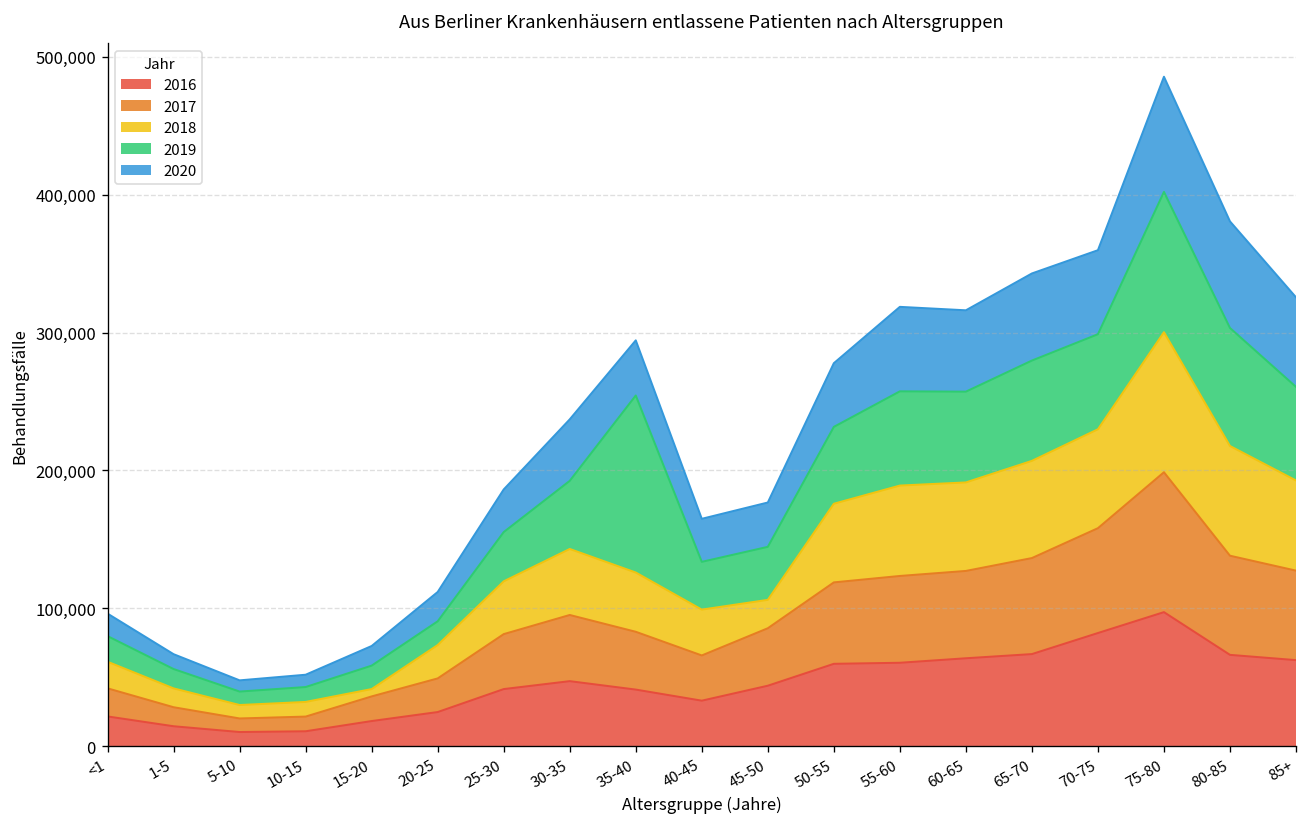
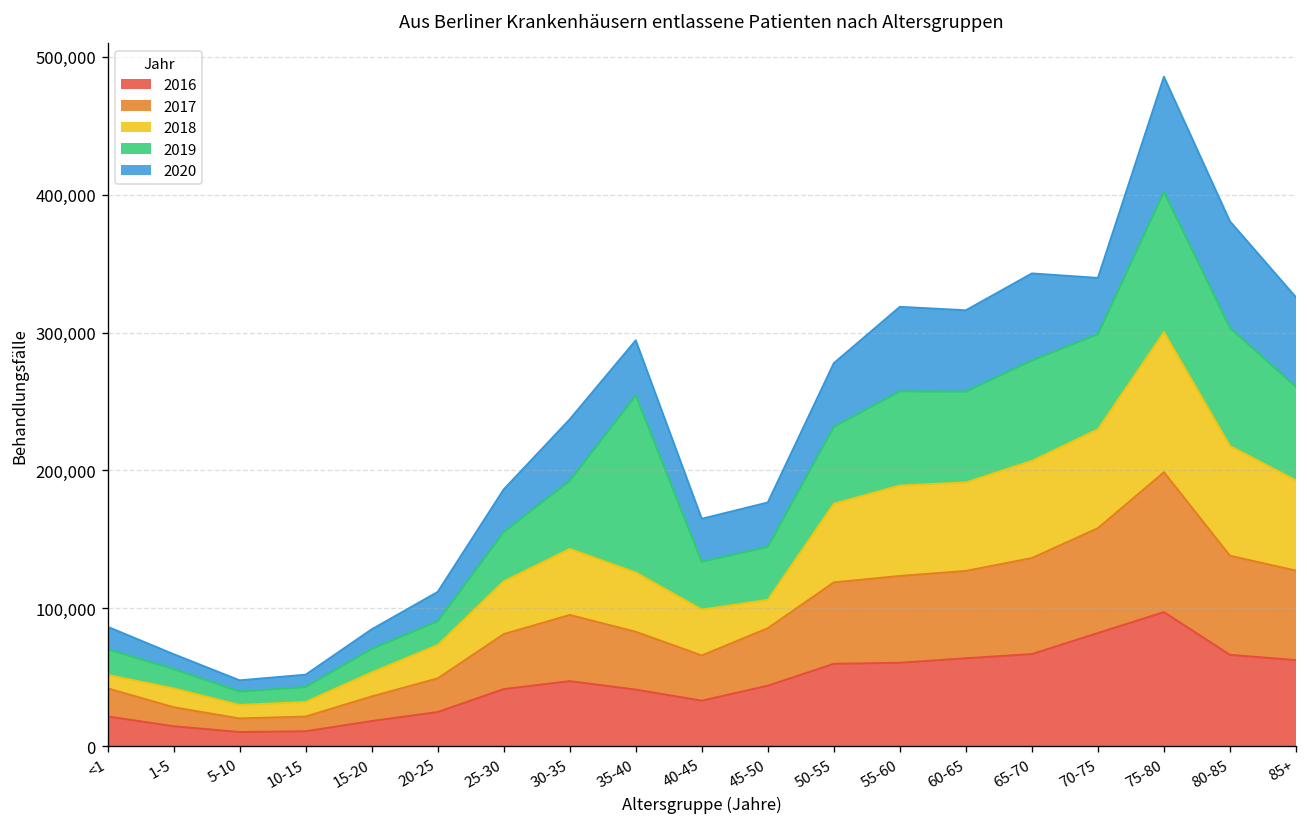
2018, <1: 19,000 -> 10,000
2018, 15-20: 5,000 -> 17,000
2020, 70-75: 61,000 -> 41,000
